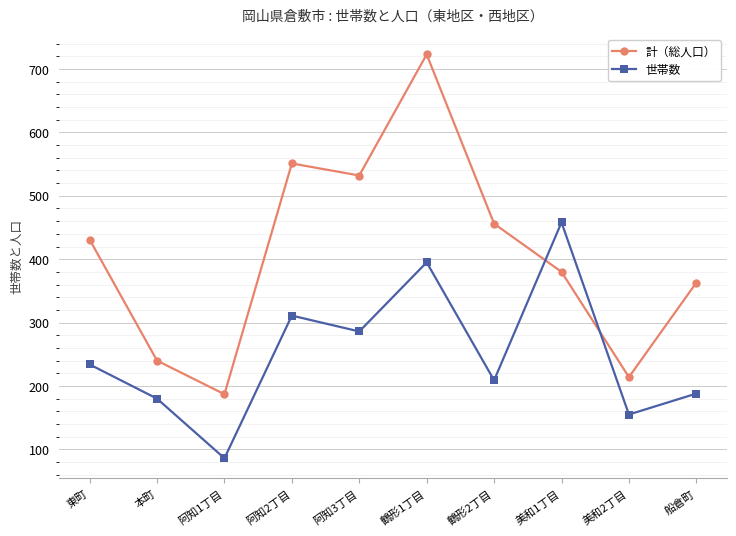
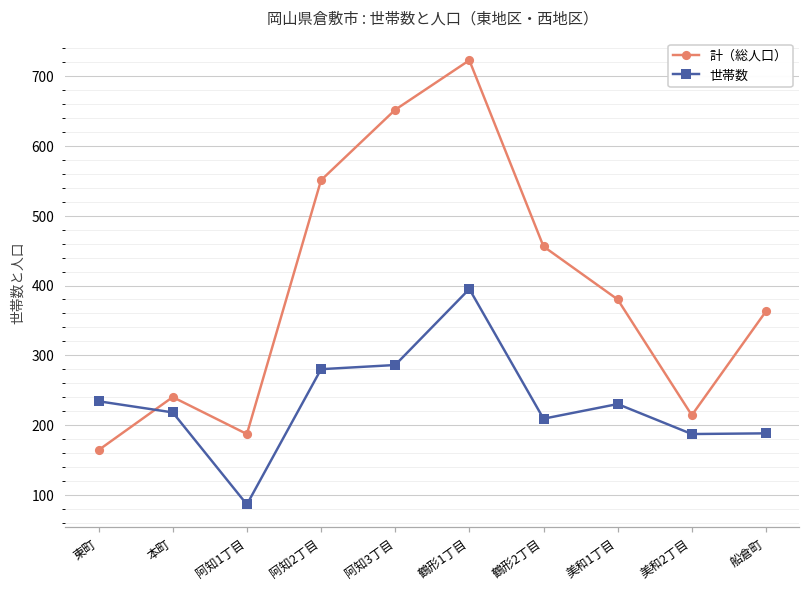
計（総人口）, 東町: 430 -> 160
世帯数, 本町: 180 -> 220
世帯数, 阿知2丁目: 310 -> 280
計（総人口）, 阿知3丁目: 530 -> 650
世帯数, 美和1丁目: 460 -> 230
世帯数, 美和2丁目: 160 -> 190
